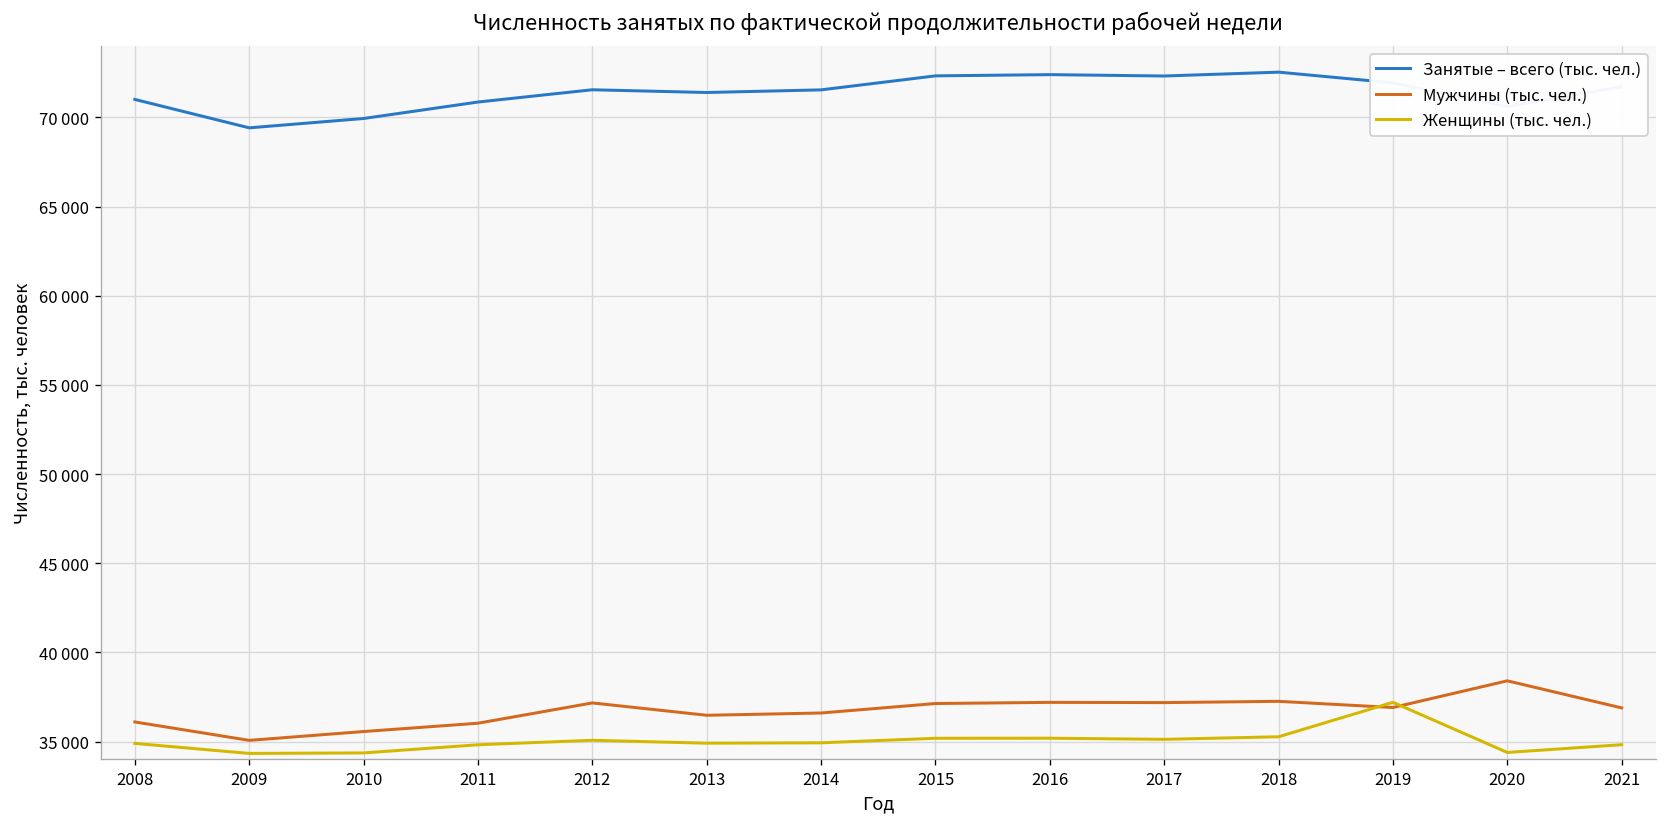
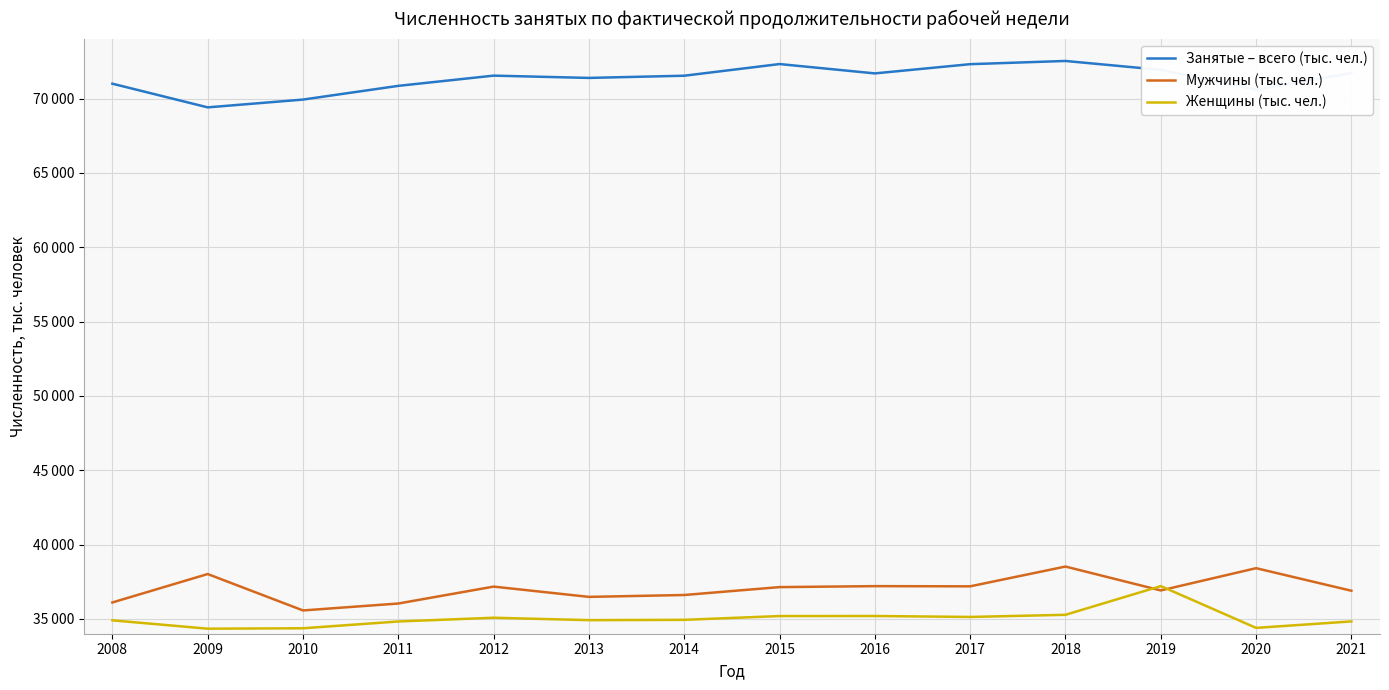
Мужчины (тыс. чел.), 2009: 35100 -> 38000
Занятые – всего (тыс. чел.), 2016: 72400 -> 71700
Мужчины (тыс. чел.), 2018: 37300 -> 38500
